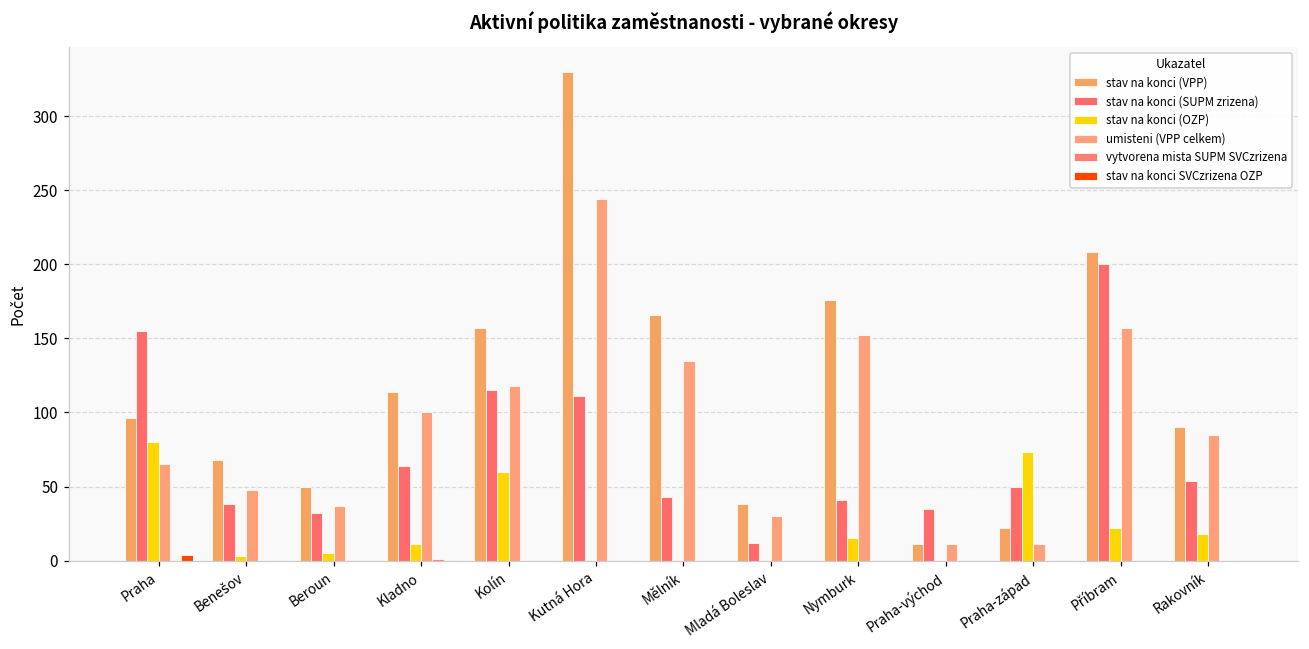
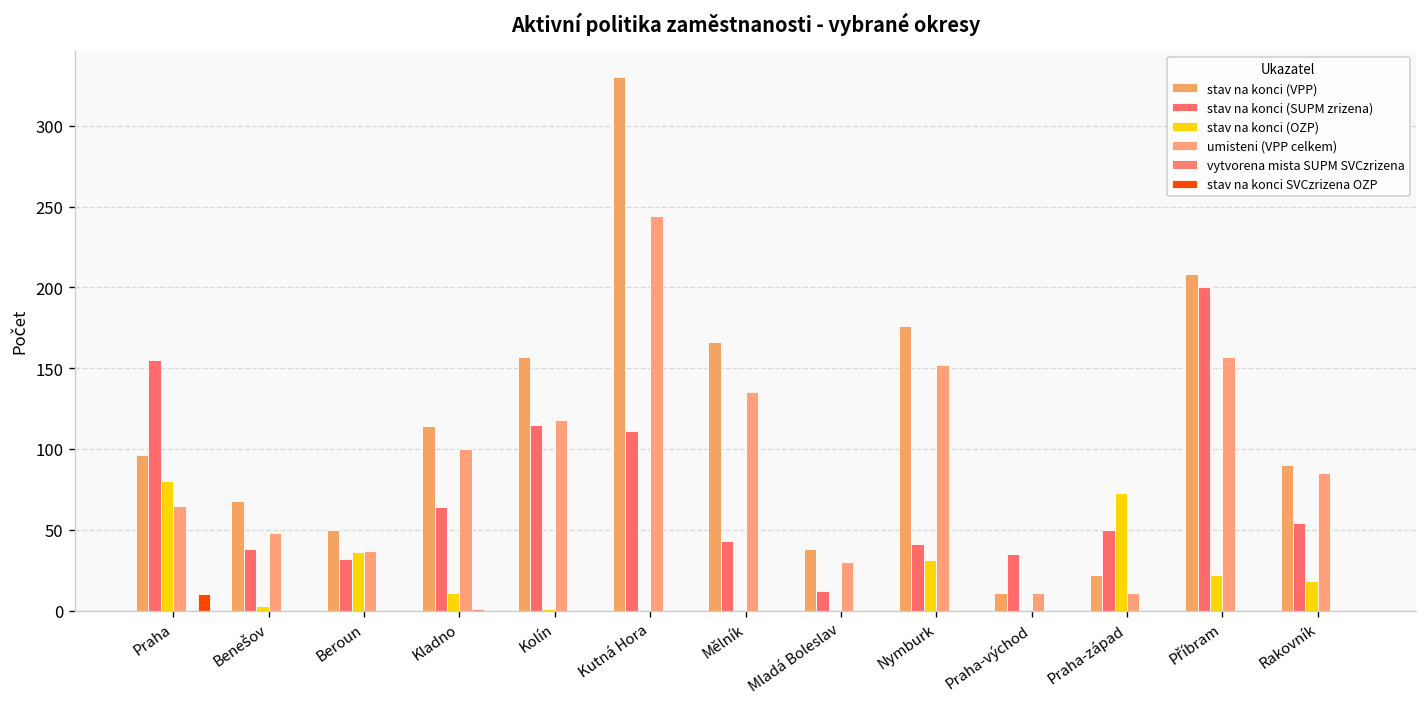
stav na konci SVCzrizena OZP, Praha: 4 -> 10
stav na konci (OZP), Beroun: 5 -> 36
stav na konci (OZP), Kolín: 60 -> 1
stav na konci (OZP), Nymburk: 15 -> 31
